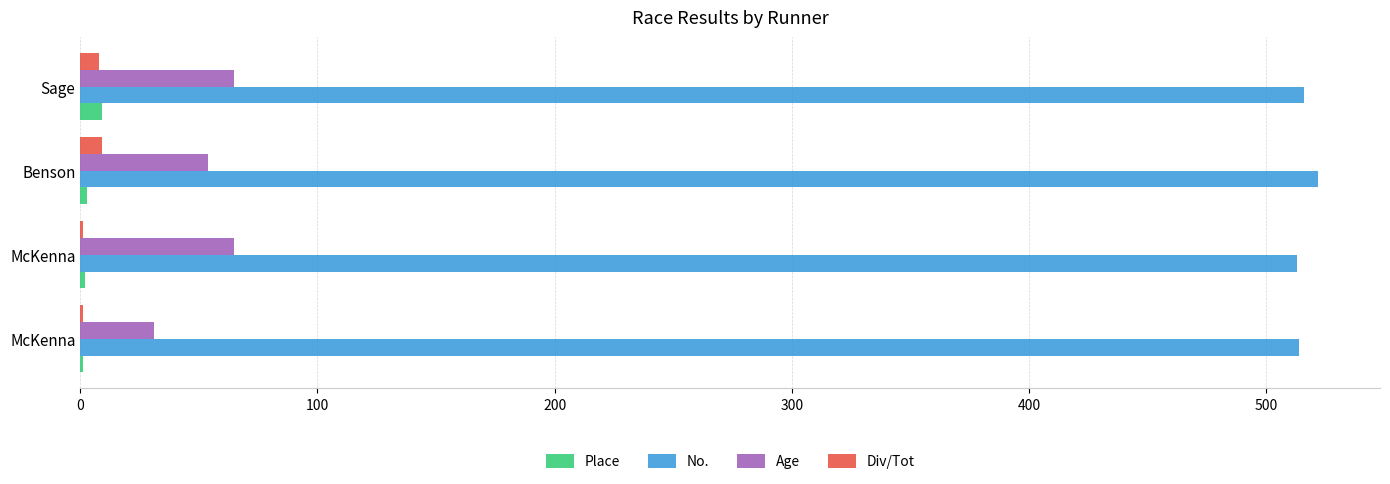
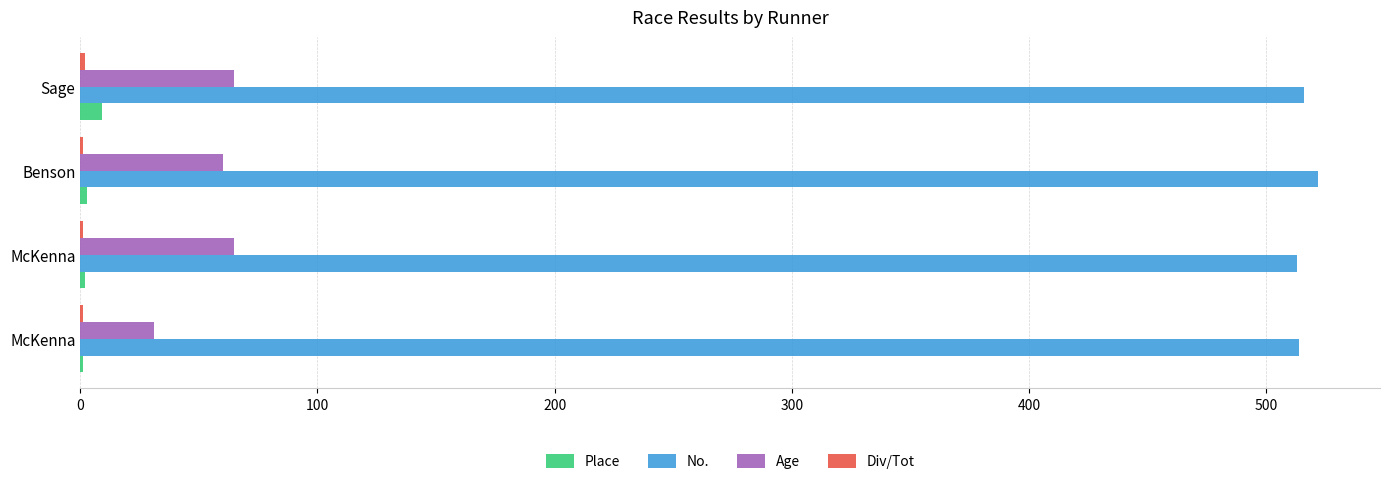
Div/Tot, Sage: 8 -> 2
Div/Tot, Benson: 9 -> 1
Age, Benson: 54 -> 60
